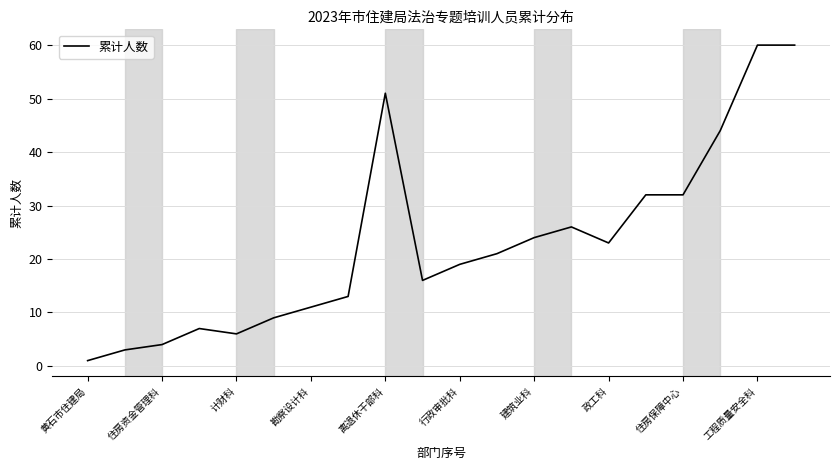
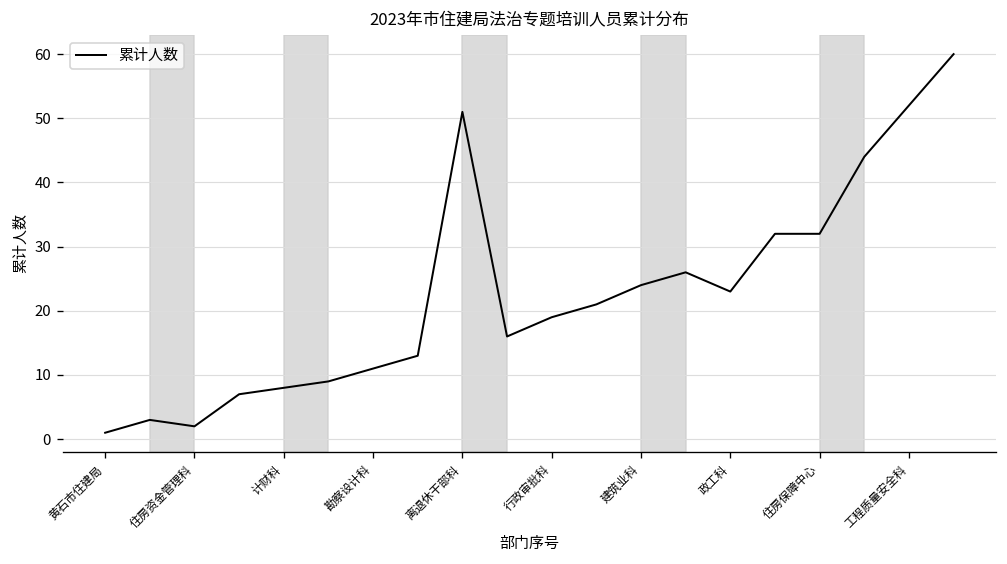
住房资金管理科: 4 -> 2
计财科: 6 -> 8
工程质量安全科: 60 -> 52
